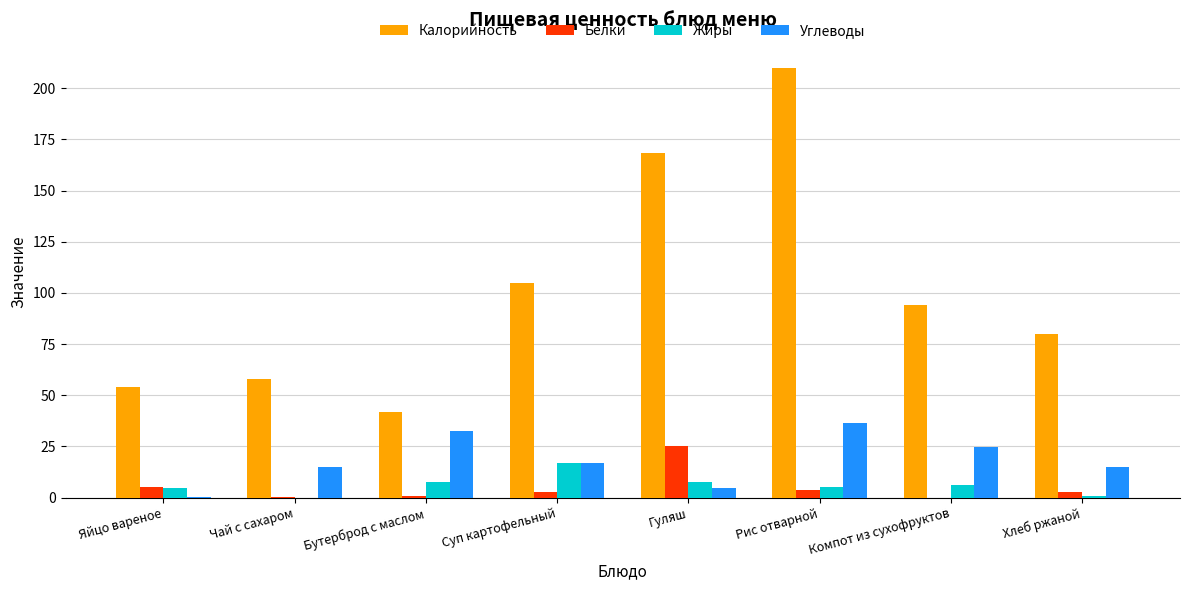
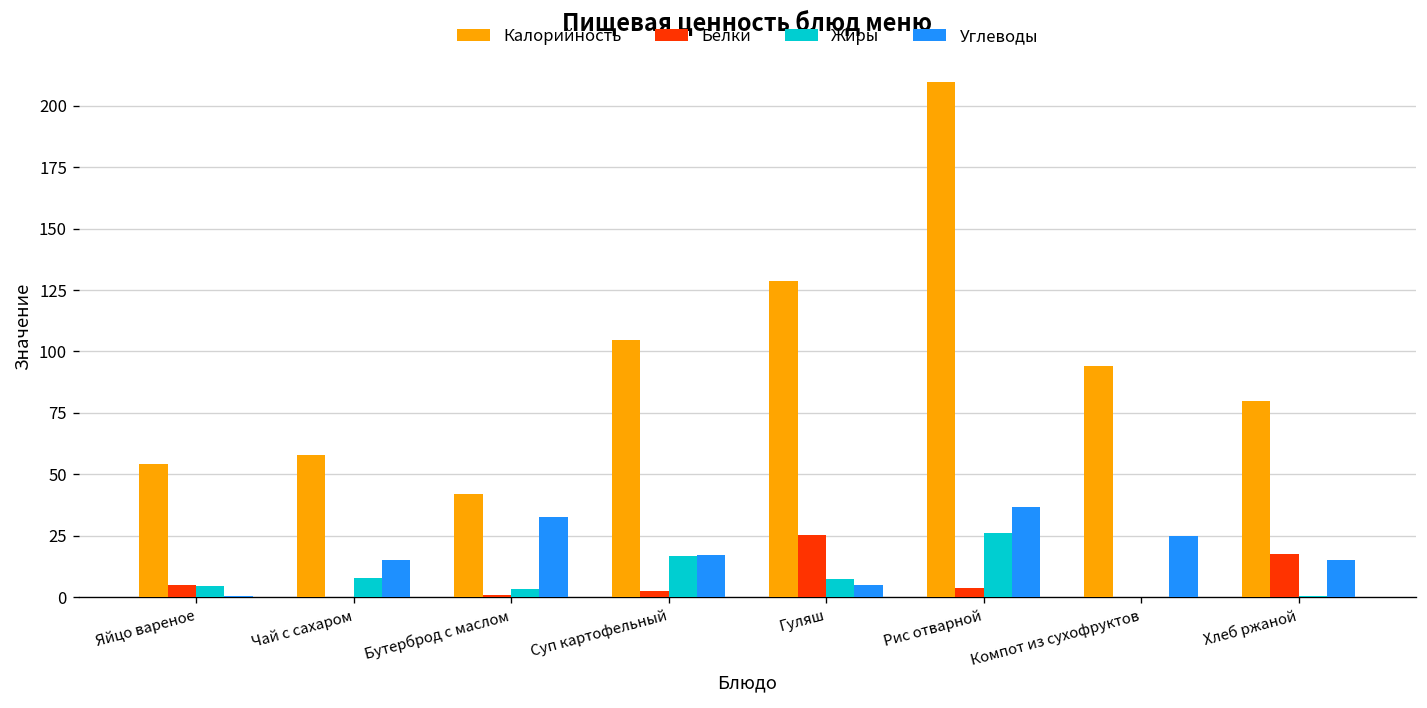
Жиры, Чай с сахаром: 0 -> 8
Жиры, Бутерброд с маслом: 8 -> 3
Калорийность, Гуляш: 168 -> 129
Жиры, Рис отварной: 5 -> 26
Жиры, Компот из сухофруктов: 6 -> 0
Белки, Хлеб ржаной: 3 -> 17
